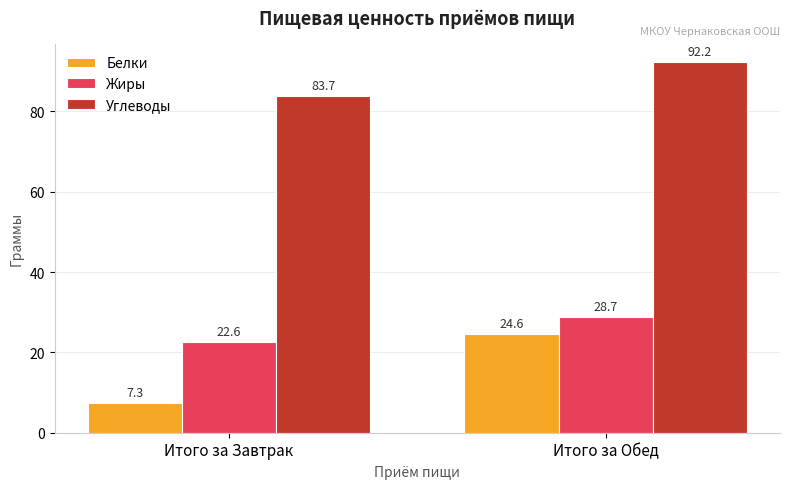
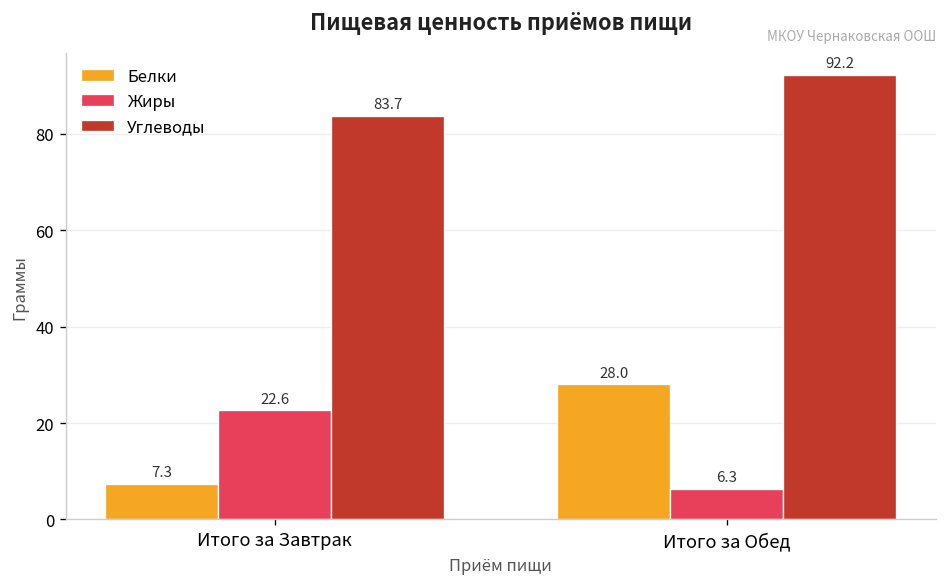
Белки, Итого за Обед: 24.6 -> 28.0
Жиры, Итого за Обед: 28.7 -> 6.3
